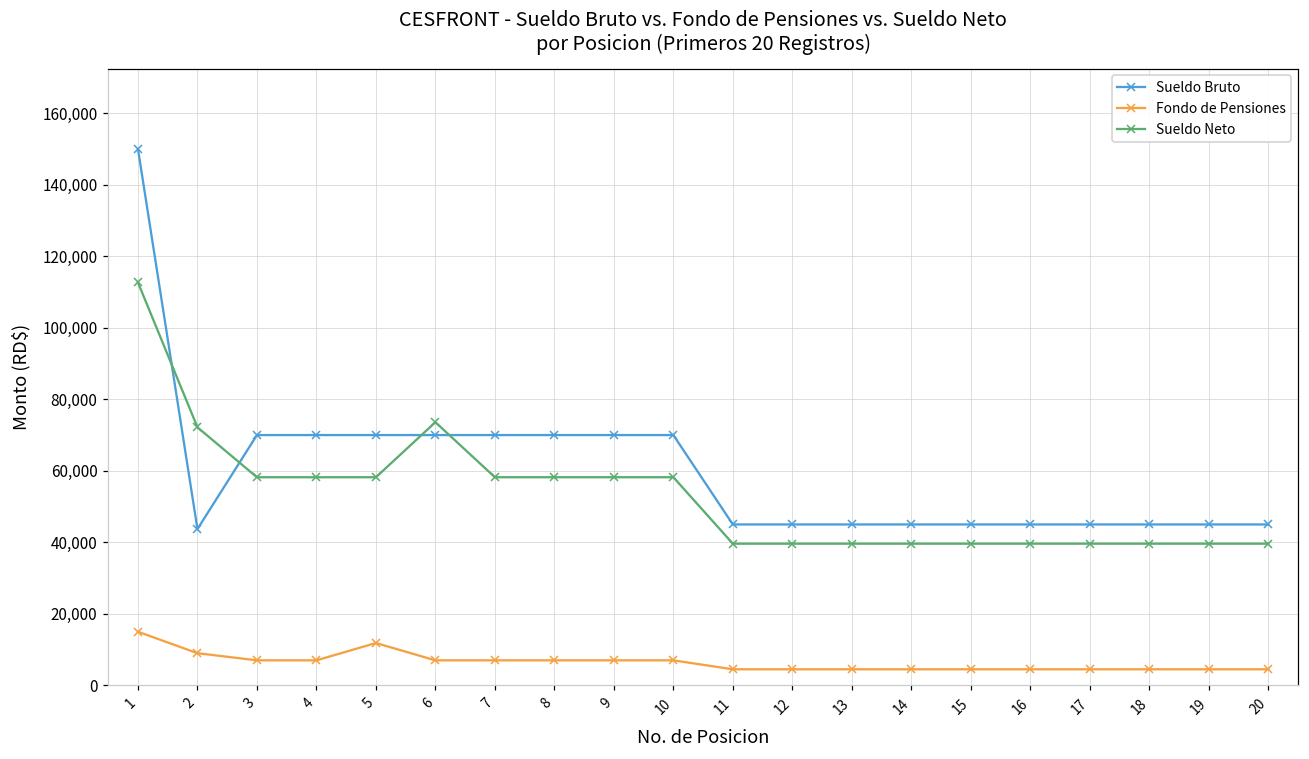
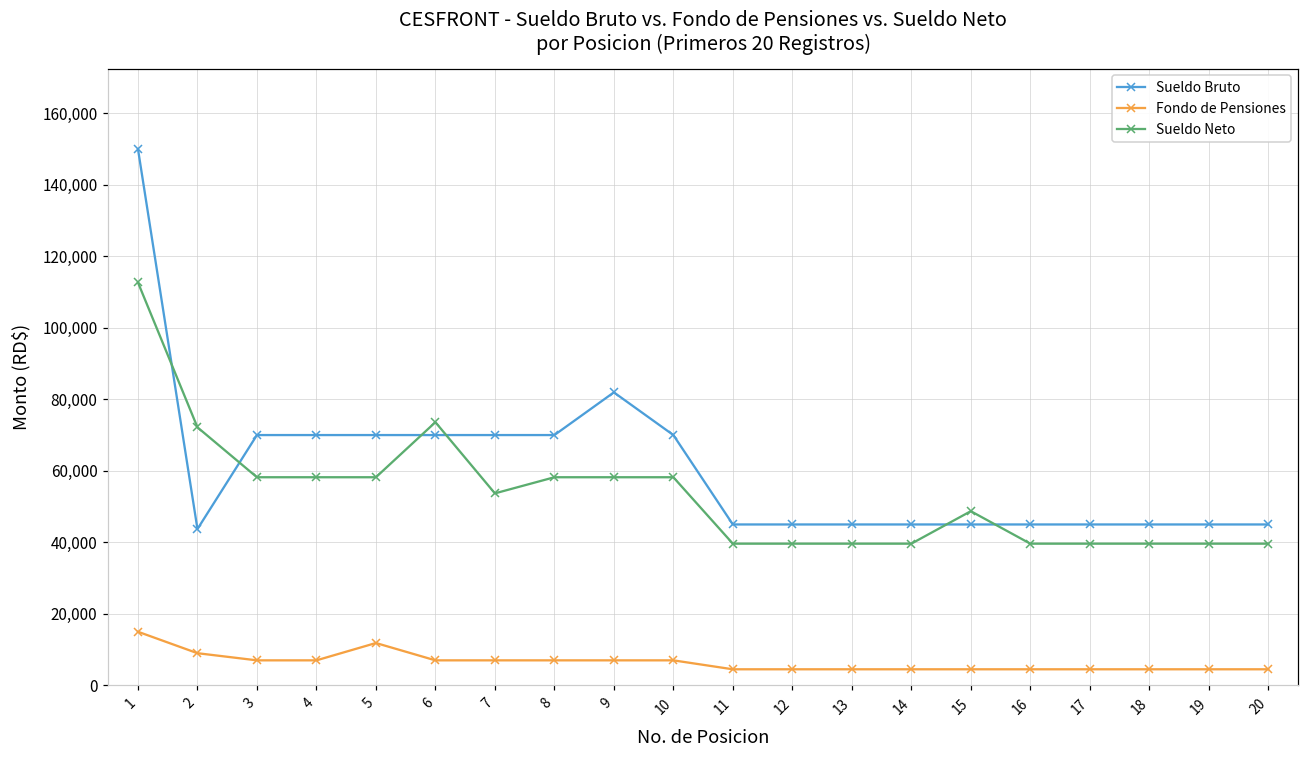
Sueldo Neto, 7: 58,000 -> 54,000
Sueldo Bruto, 9: 70,000 -> 82,000
Sueldo Neto, 15: 40,000 -> 49,000
